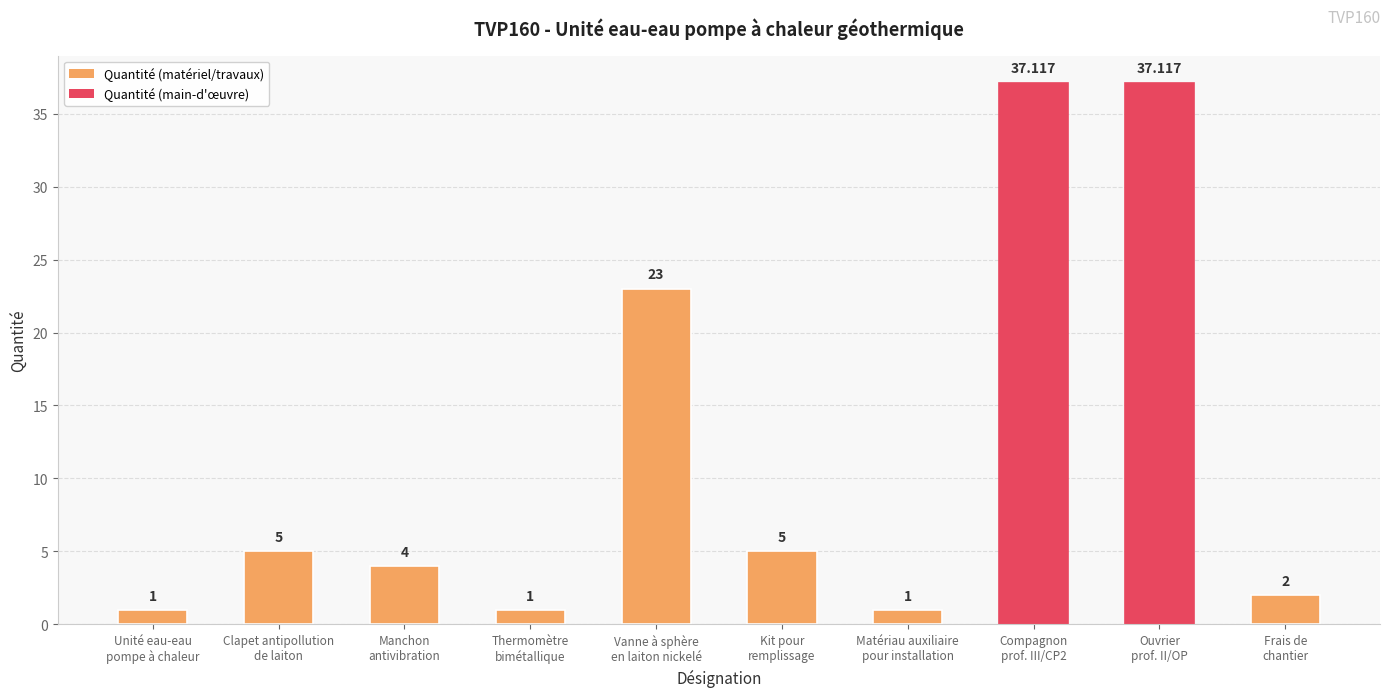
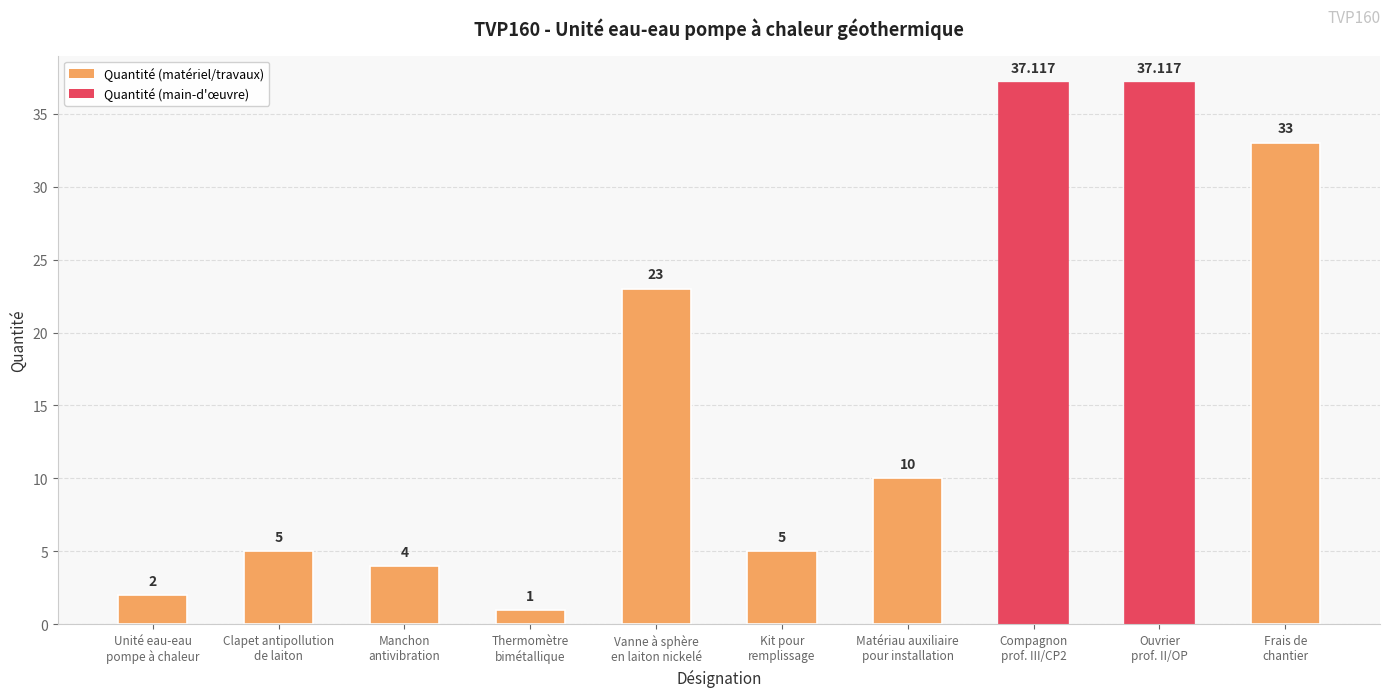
Unité eau-eau pompe à chaleur: 1 -> 2
Matériau auxiliaire pour installation: 1 -> 10
Frais de chantier: 2 -> 33
